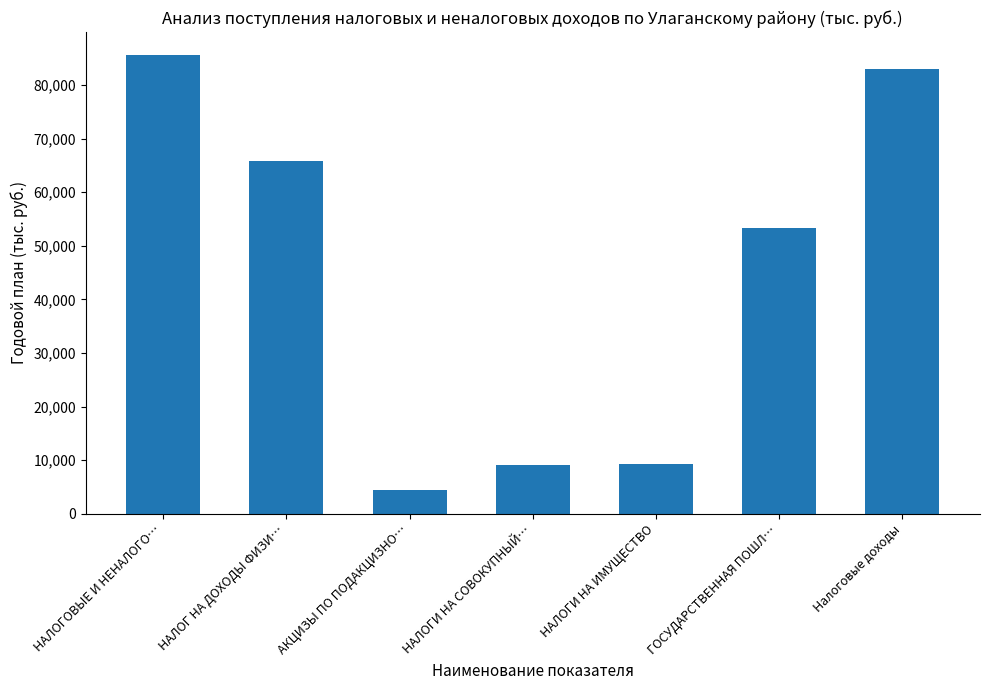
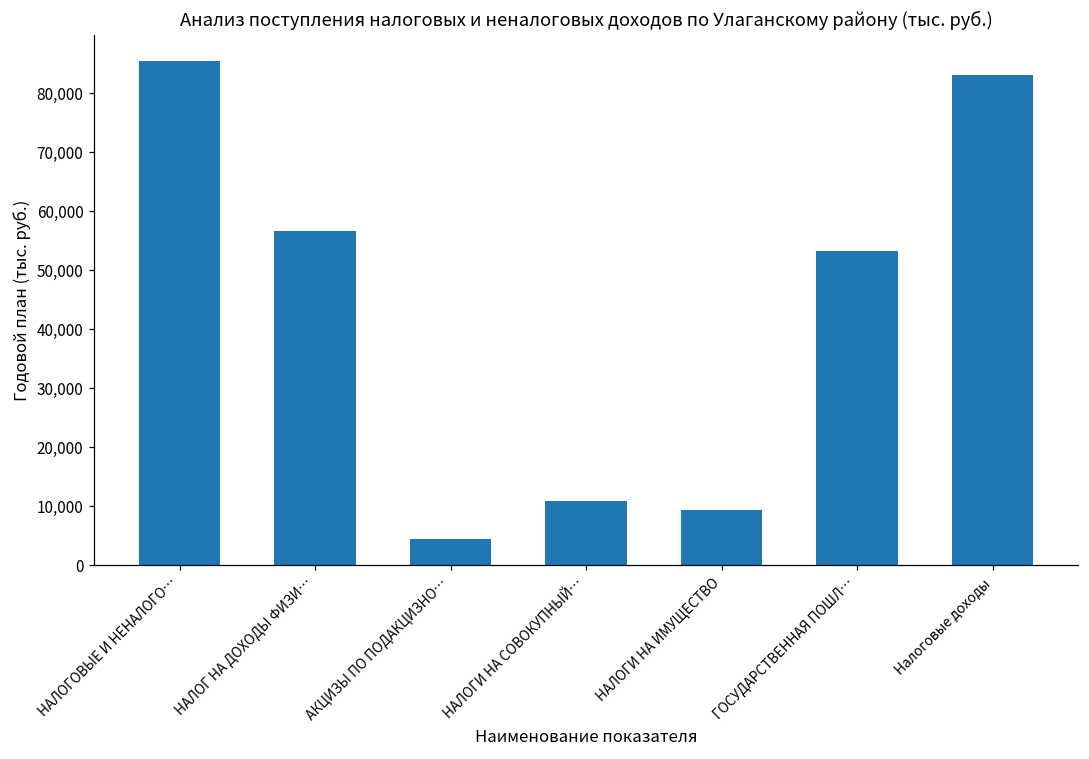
НАЛОГ НА ДОХОДЫ ФИЗИ…: 66,000 -> 57,000
НАЛОГИ НА СОВОКУПНЫЙ…: 9,000 -> 11,000
